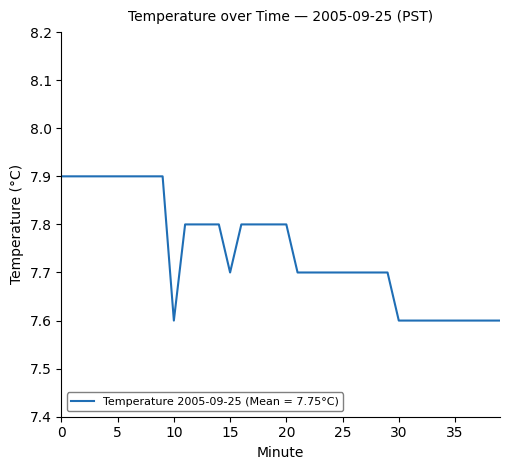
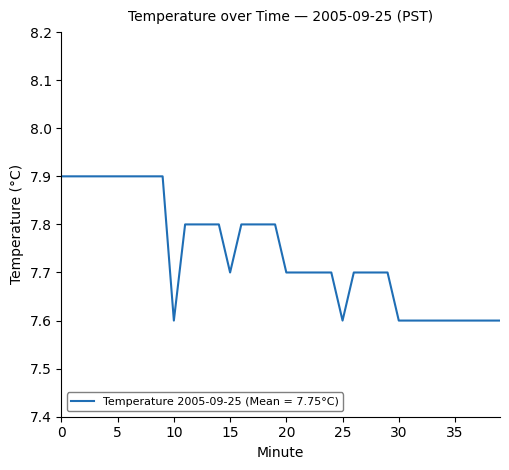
20: 7.8 -> 7.7
25: 7.7 -> 7.6
